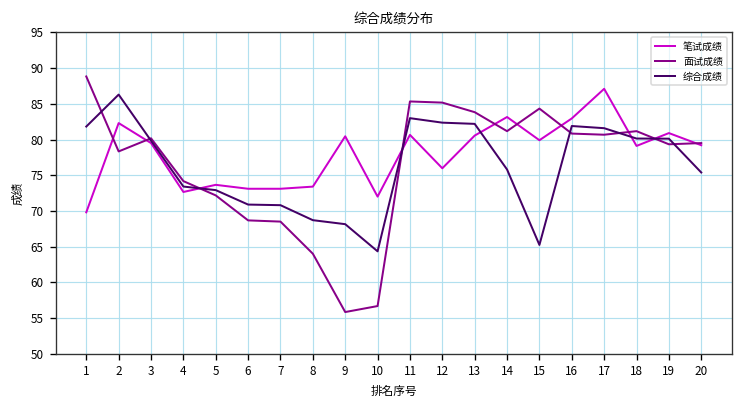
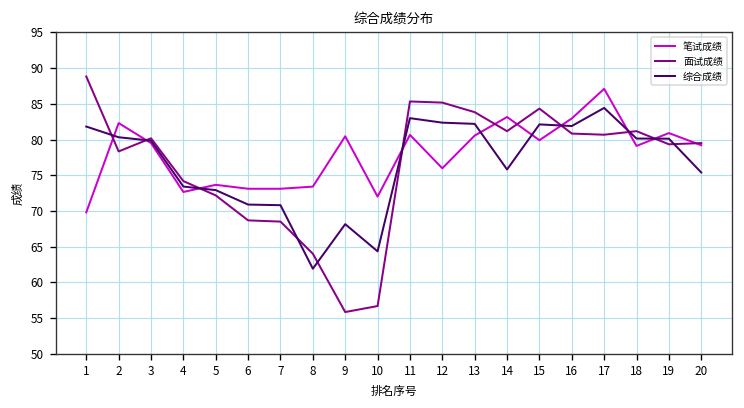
综合成绩, 2: 86 -> 80
综合成绩, 8: 69 -> 62
综合成绩, 15: 65 -> 82
综合成绩, 17: 82 -> 84
